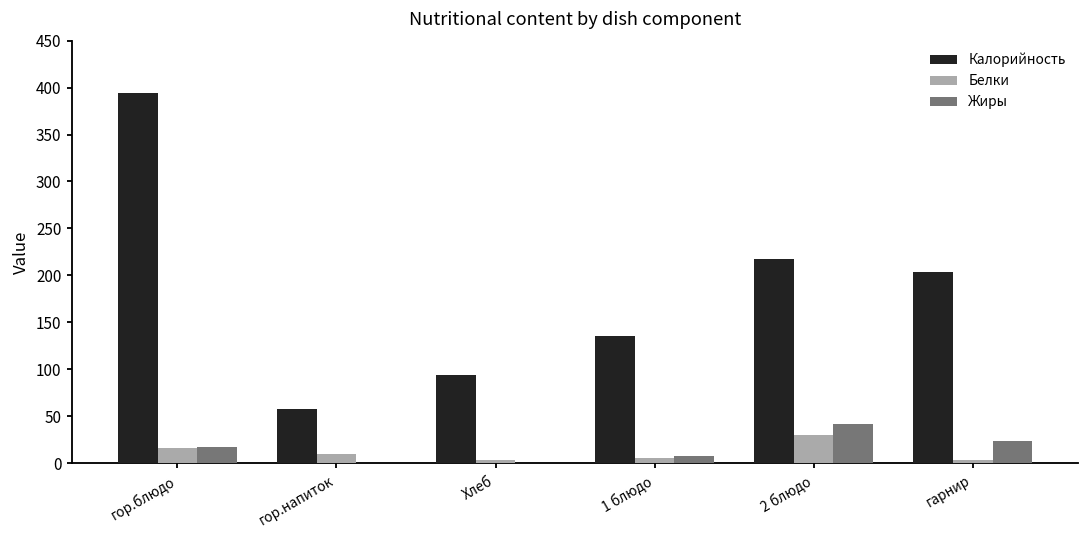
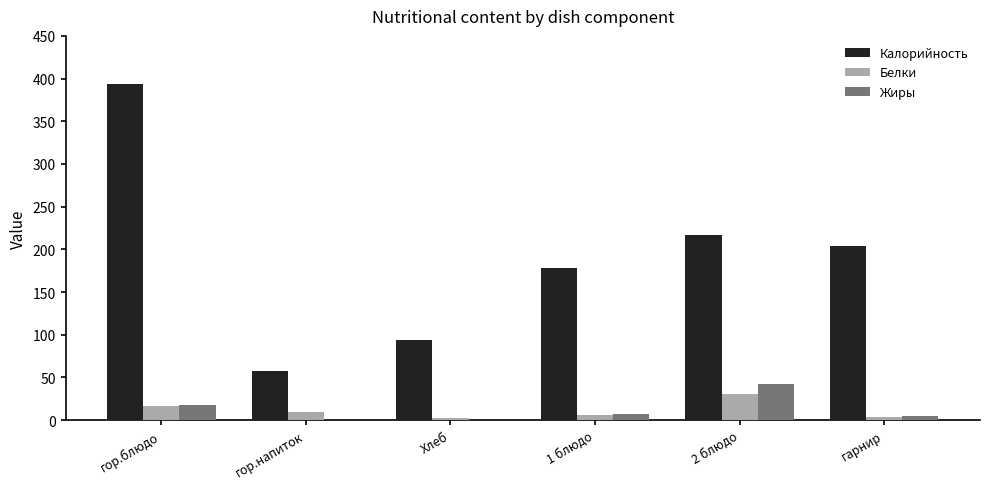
Калорийность, 1 блюдо: 140 -> 180
Жиры, гарнир: 20 -> 0
